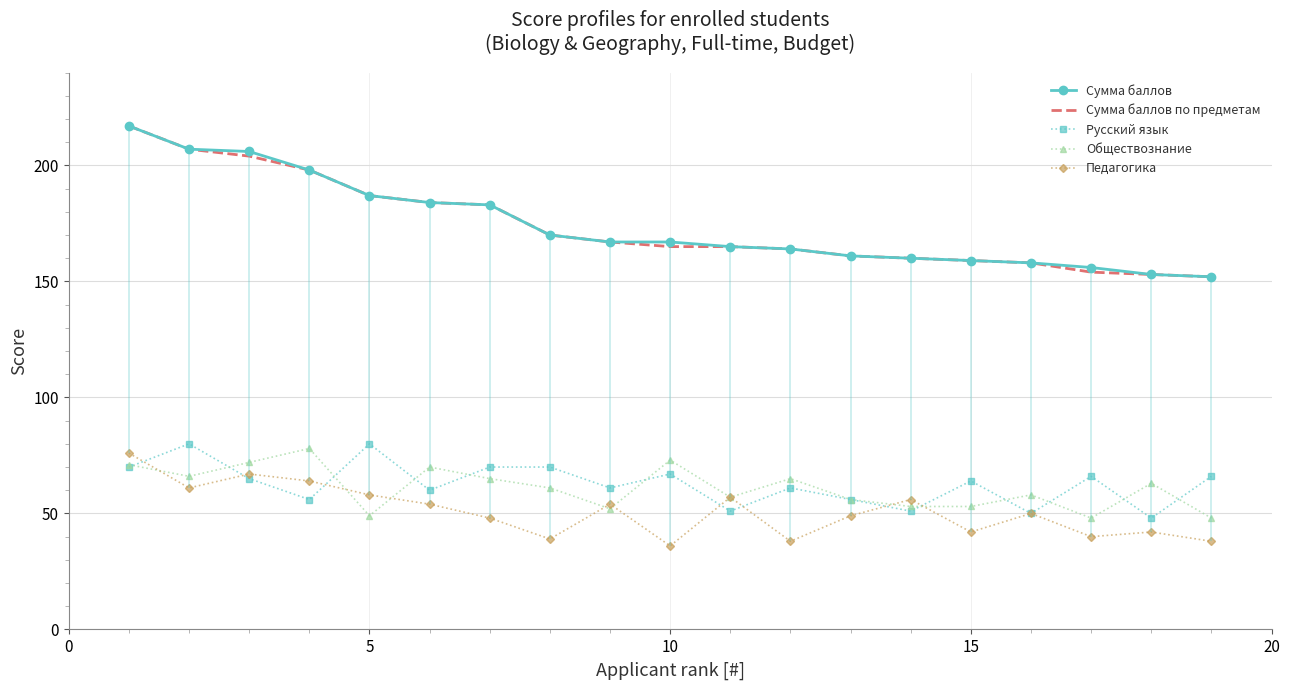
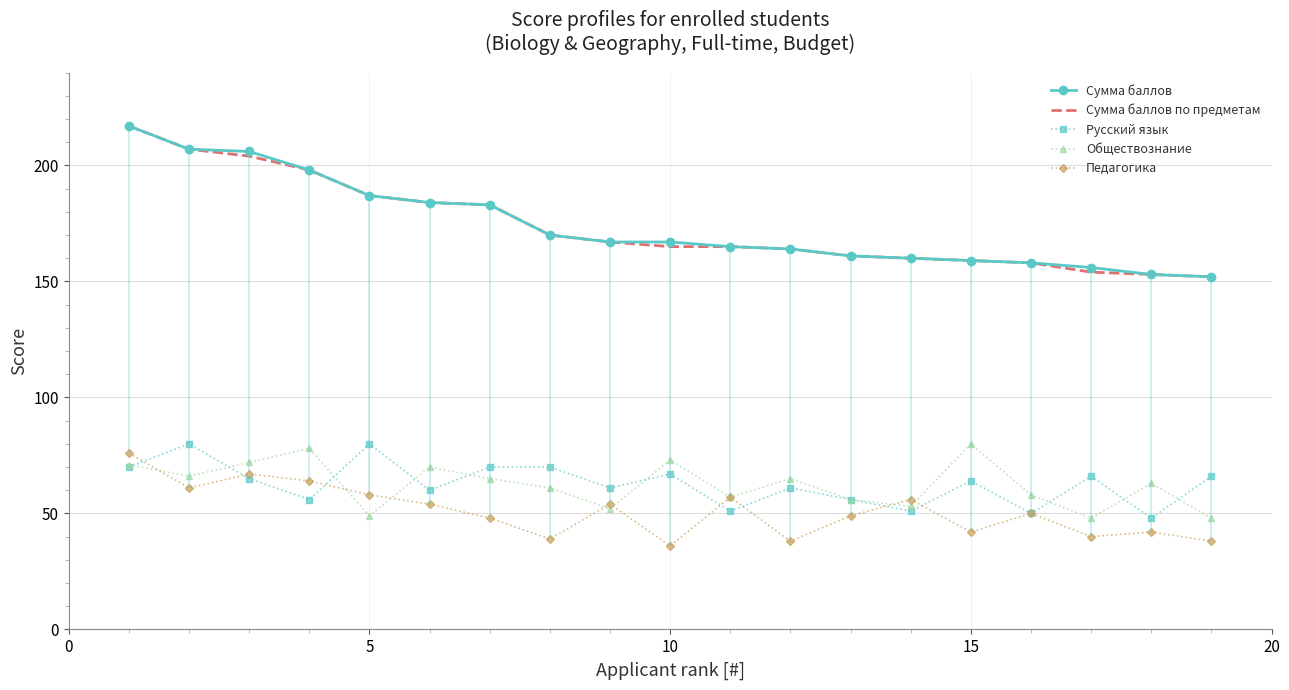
Обществознание, 15: 53 -> 80
